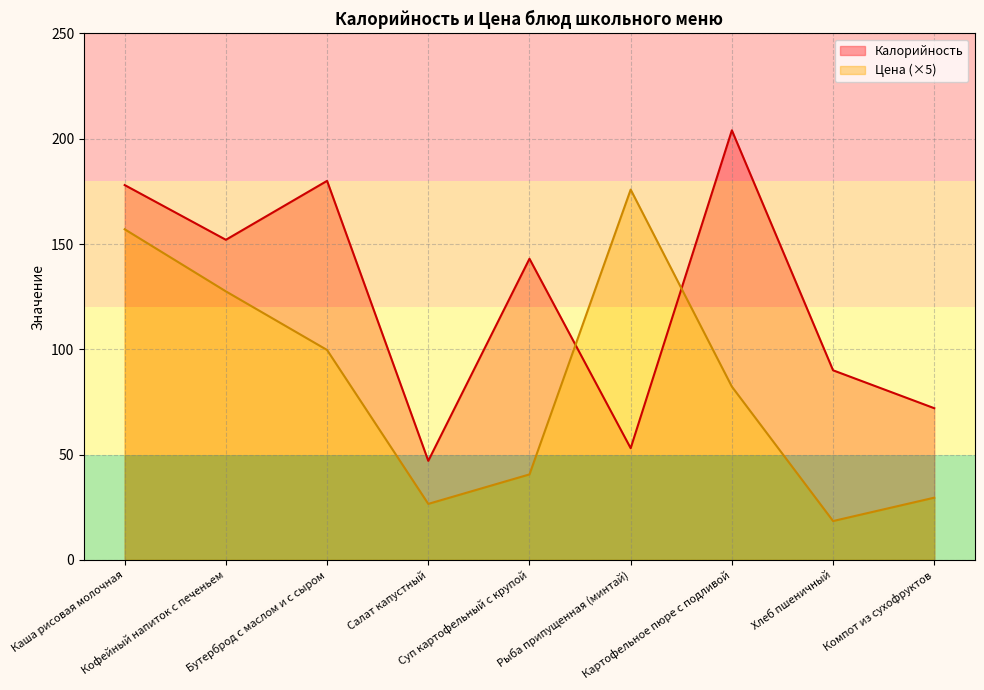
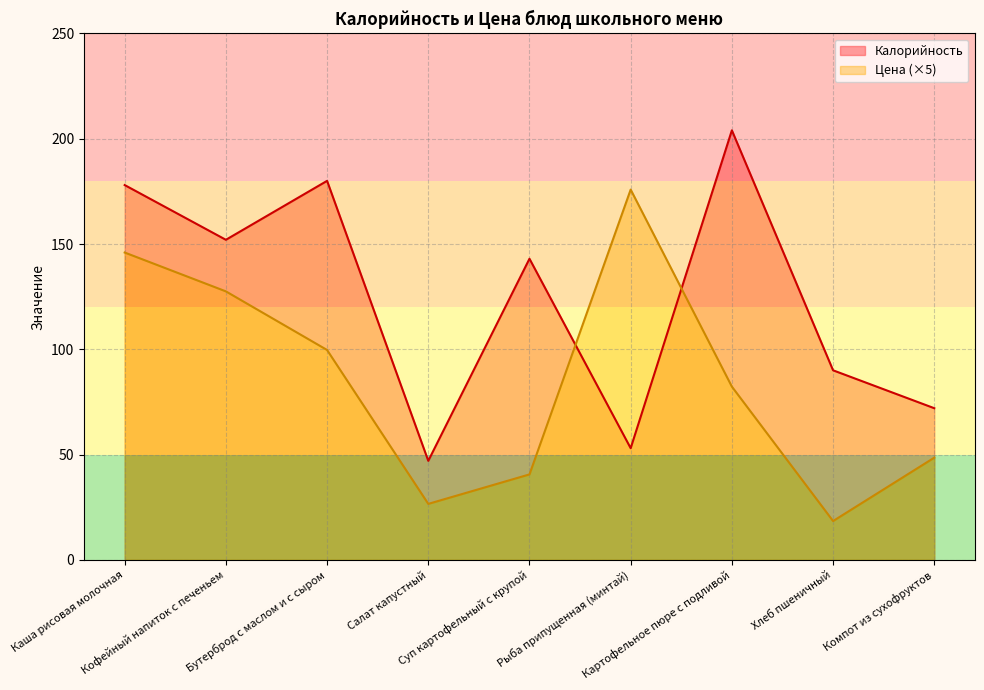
Цена (×5), Каша рисовая молочная: 157 -> 146
Цена (×5), Компот из сухофруктов: 30 -> 49
